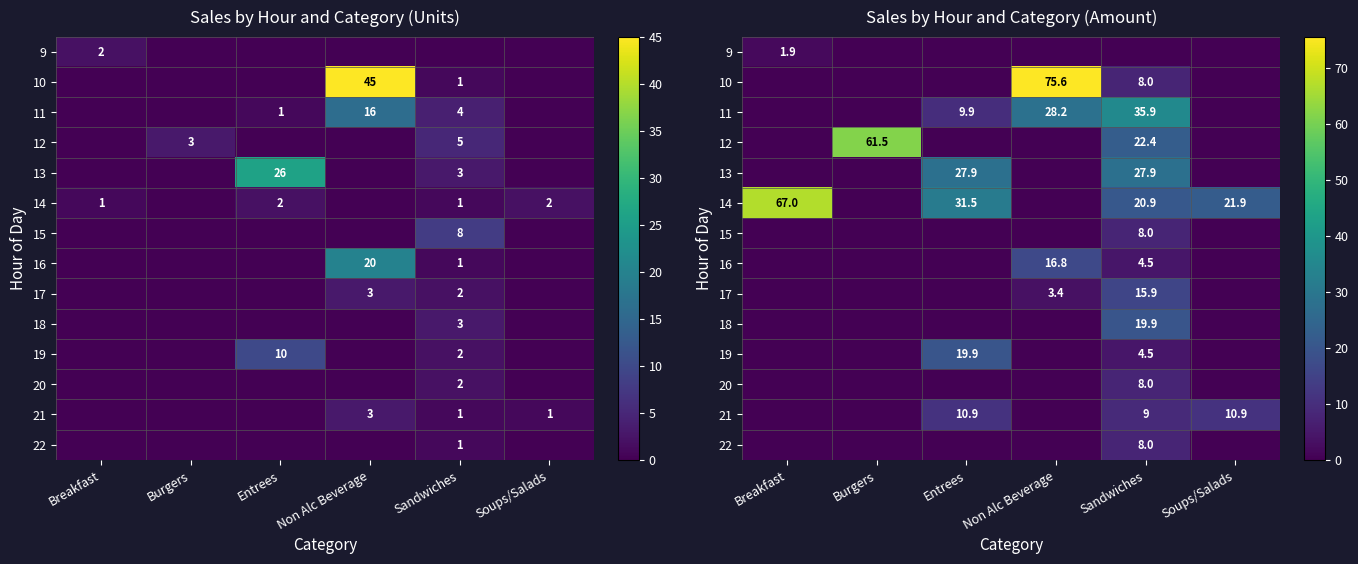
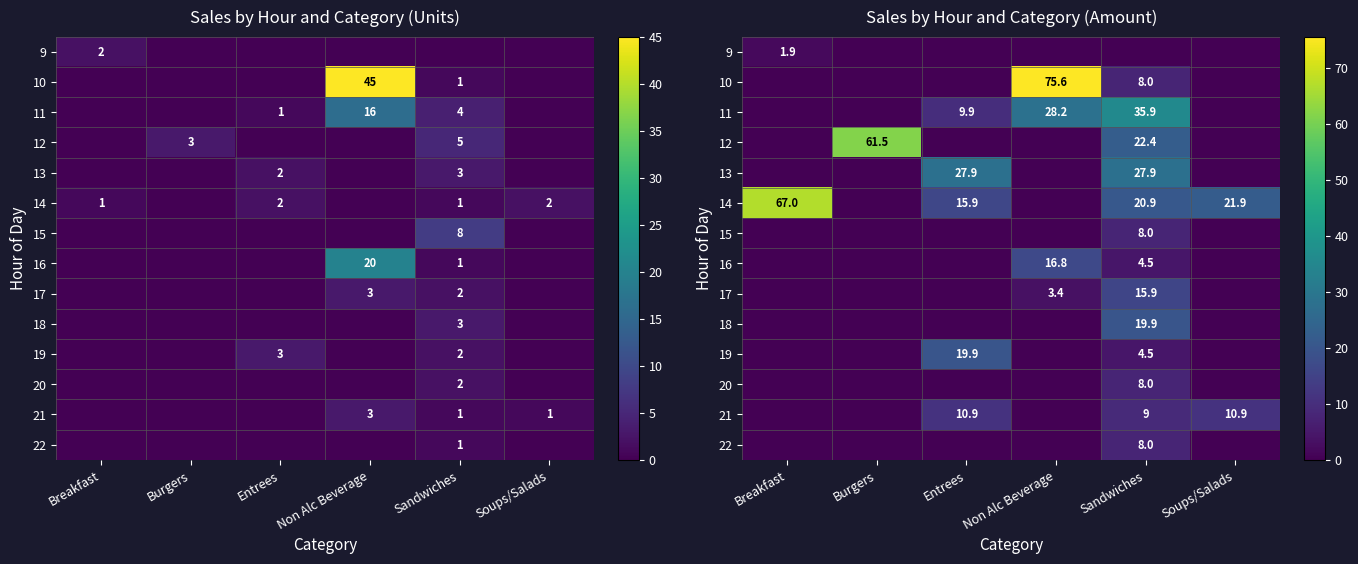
Sales by Hour and Category (Units), 13, Entrees: 26 -> 2
Sales by Hour and Category (Units), 19, Entrees: 10 -> 3
Sales by Hour and Category (Amount), 14, Entrees: 31.5 -> 15.9
